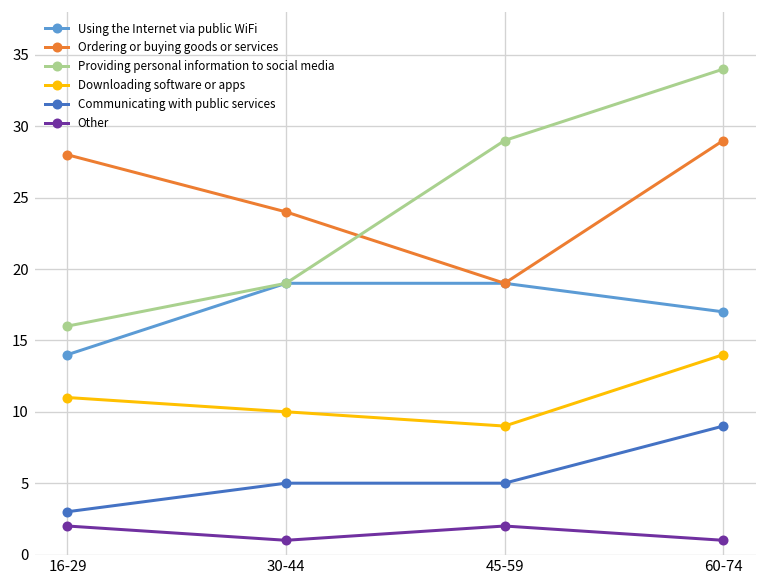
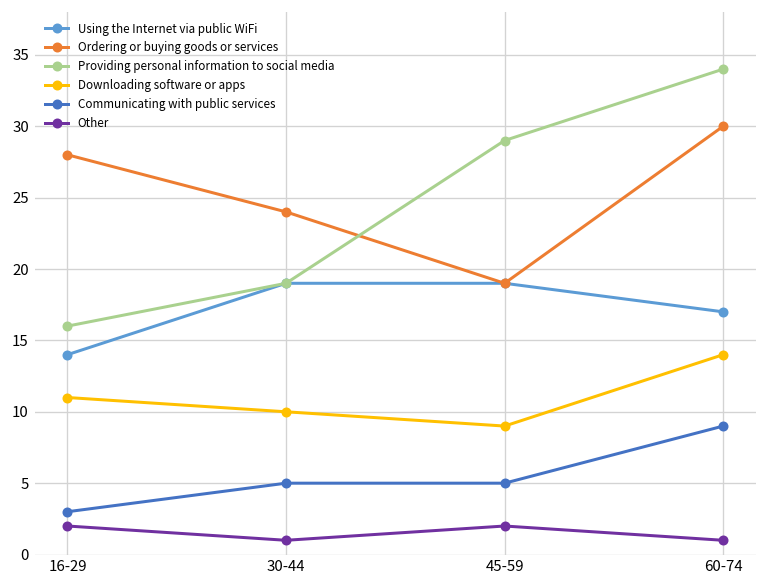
Ordering or buying goods or services, 60-74: 29 -> 30
